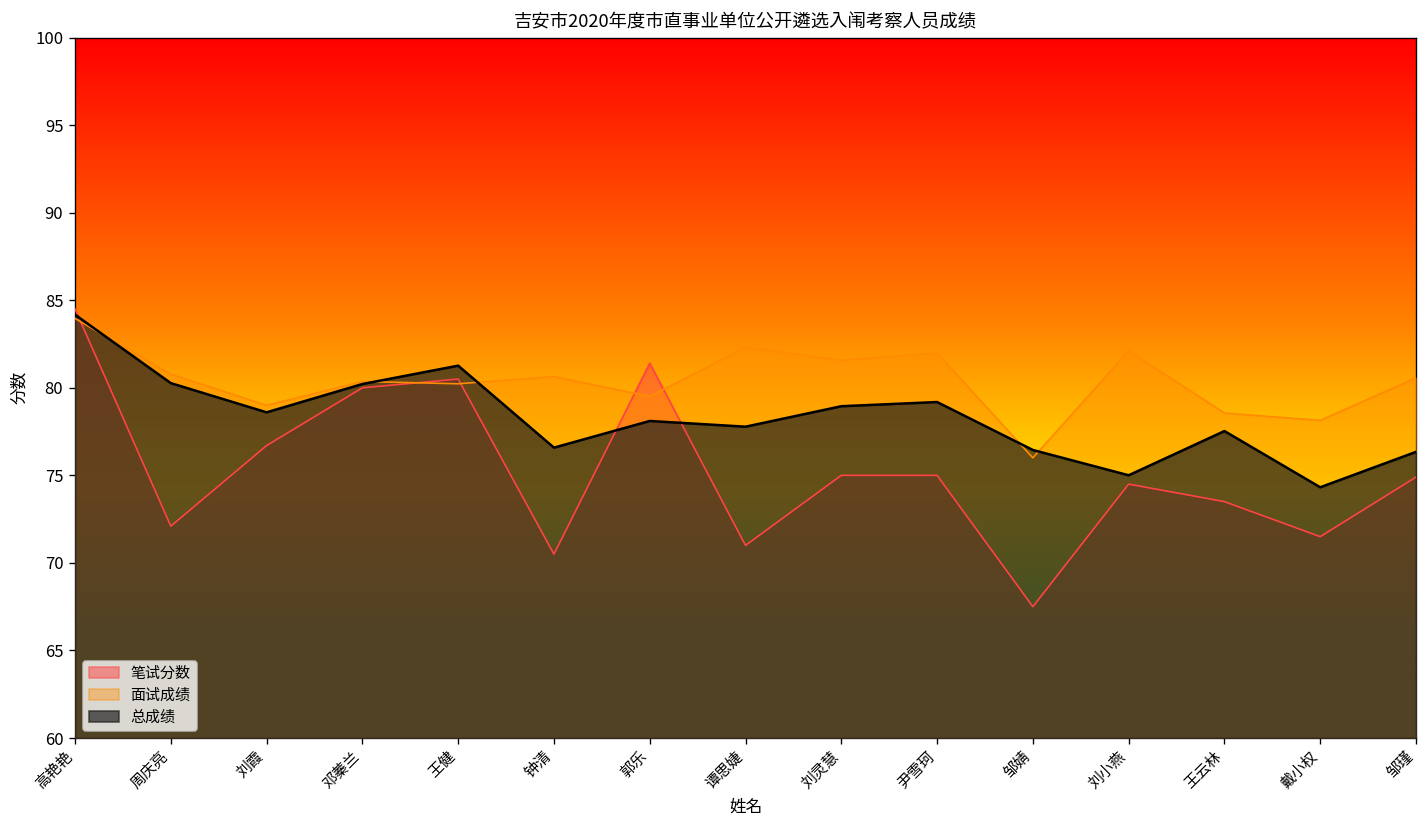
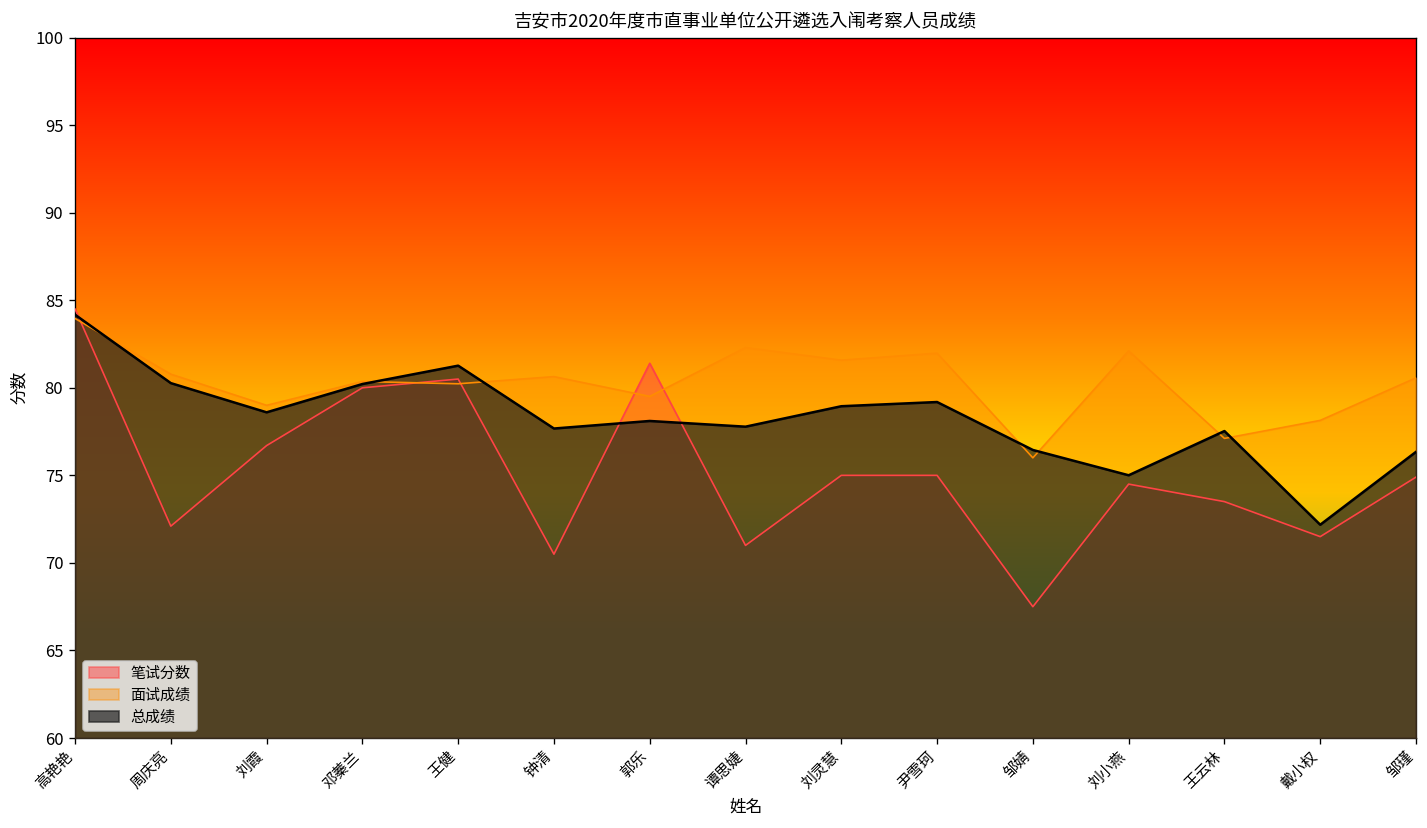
总成绩, 钟清: 76.6 -> 77.7
面试成绩, 王云林: 78.6 -> 77.1
总成绩, 戴小权: 74.3 -> 72.2
